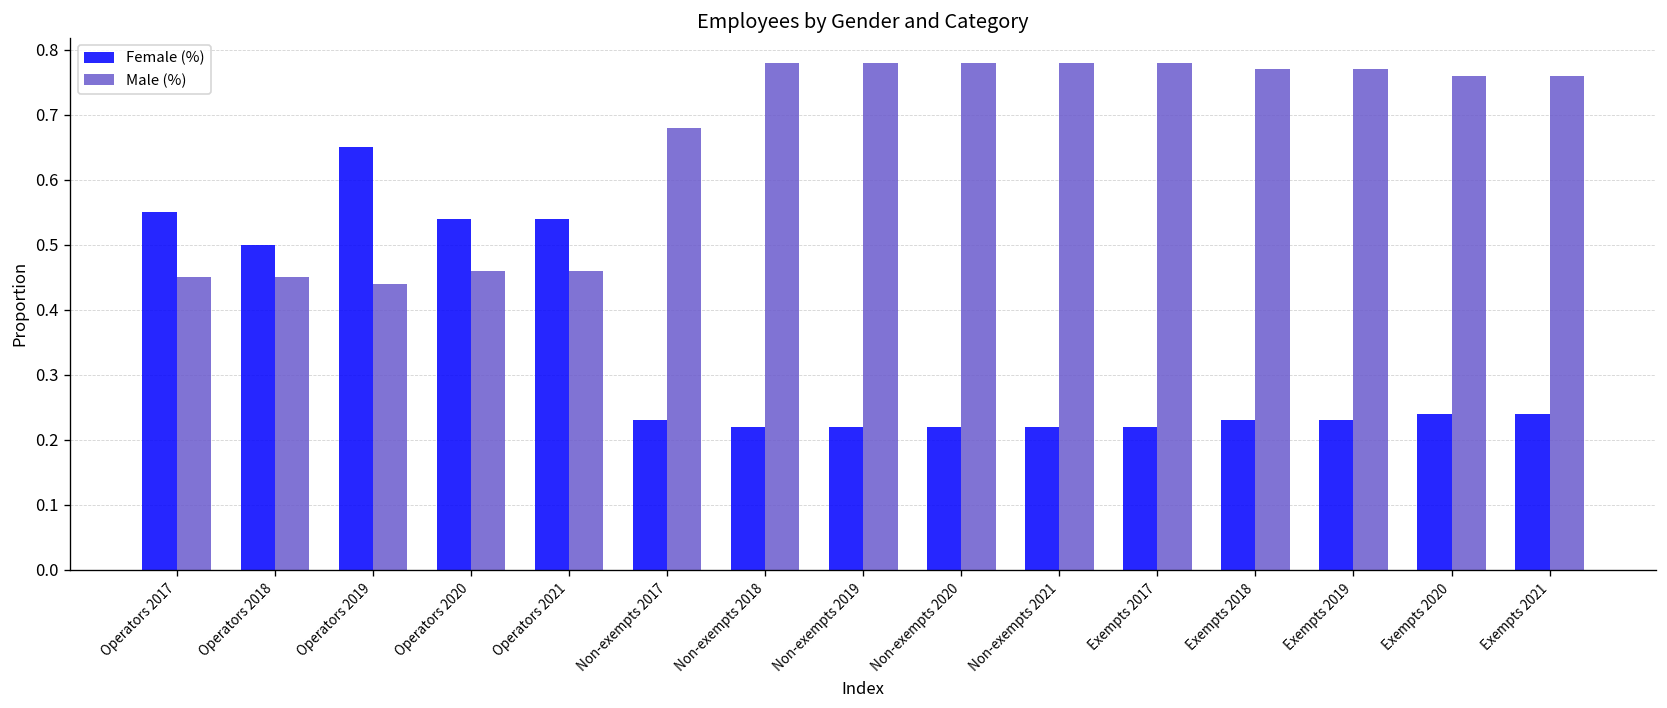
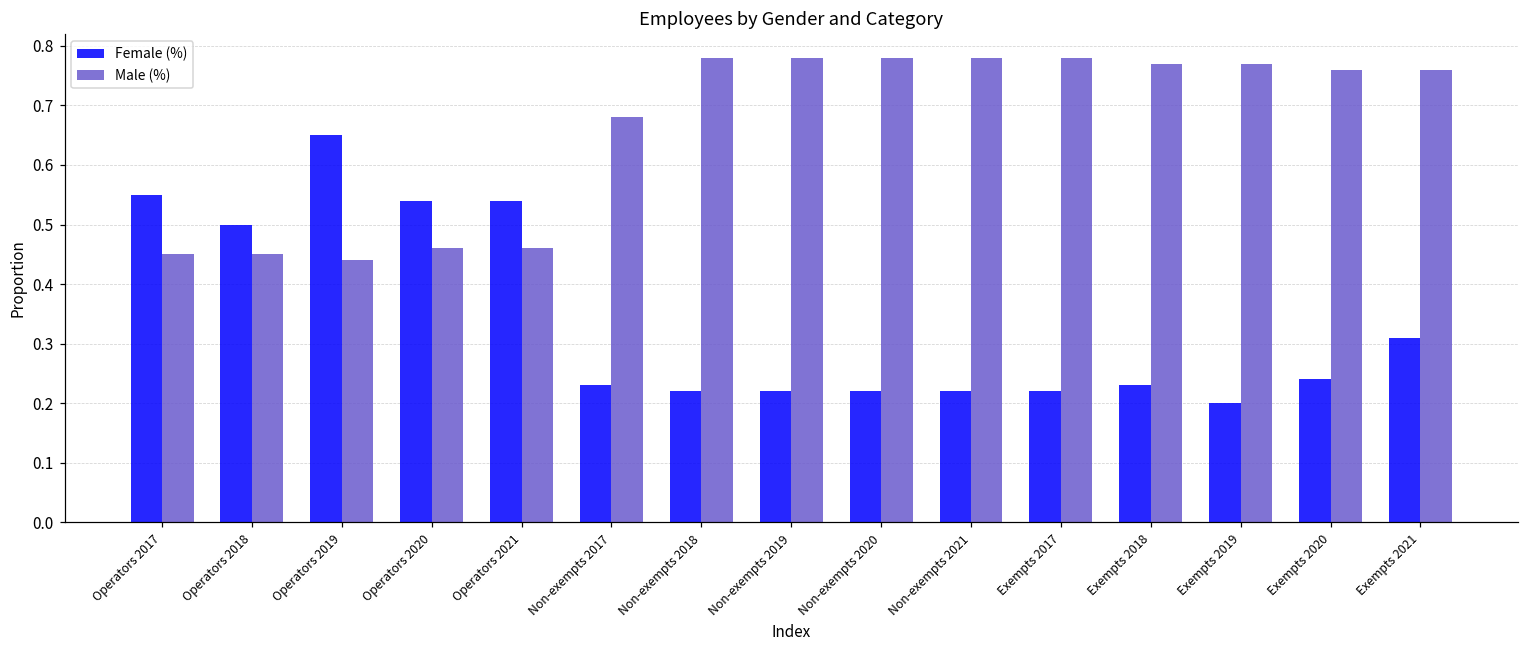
Female (%), Exempts 2019: 0.23 -> 0.20
Female (%), Exempts 2021: 0.24 -> 0.31
